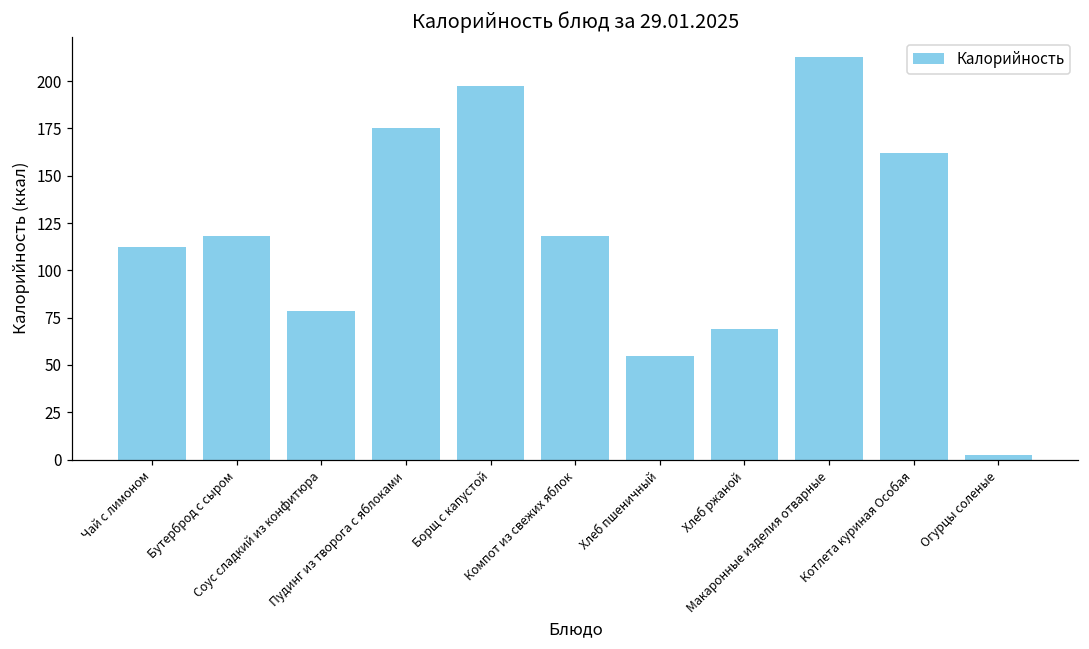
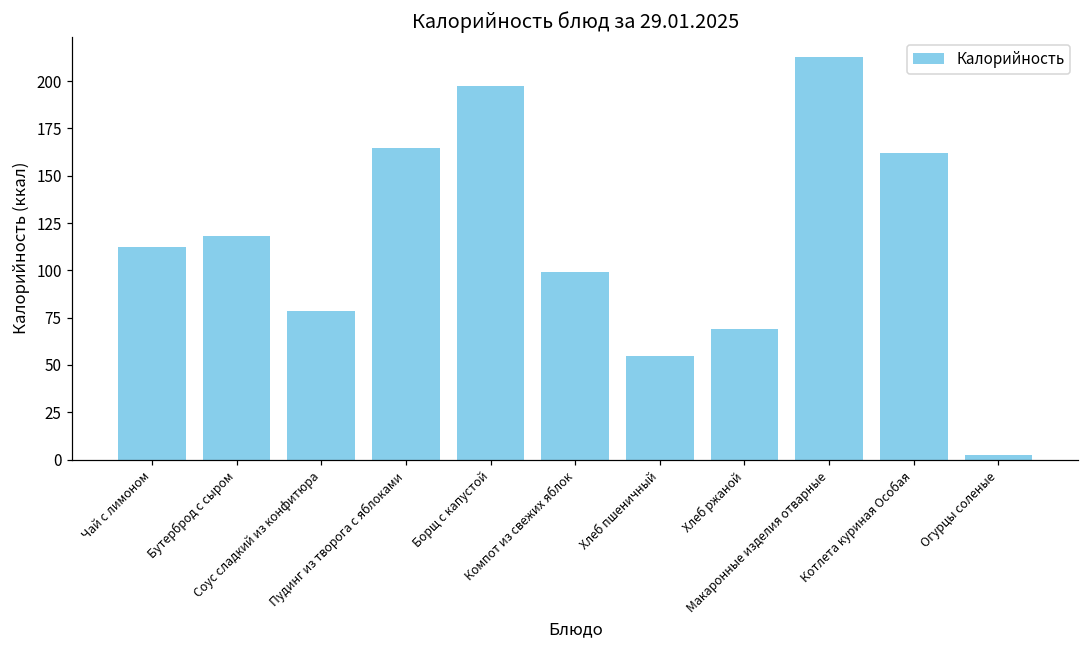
Пудинг из творога с яблоками: 175 -> 165
Компот из свежих яблок: 118 -> 99
